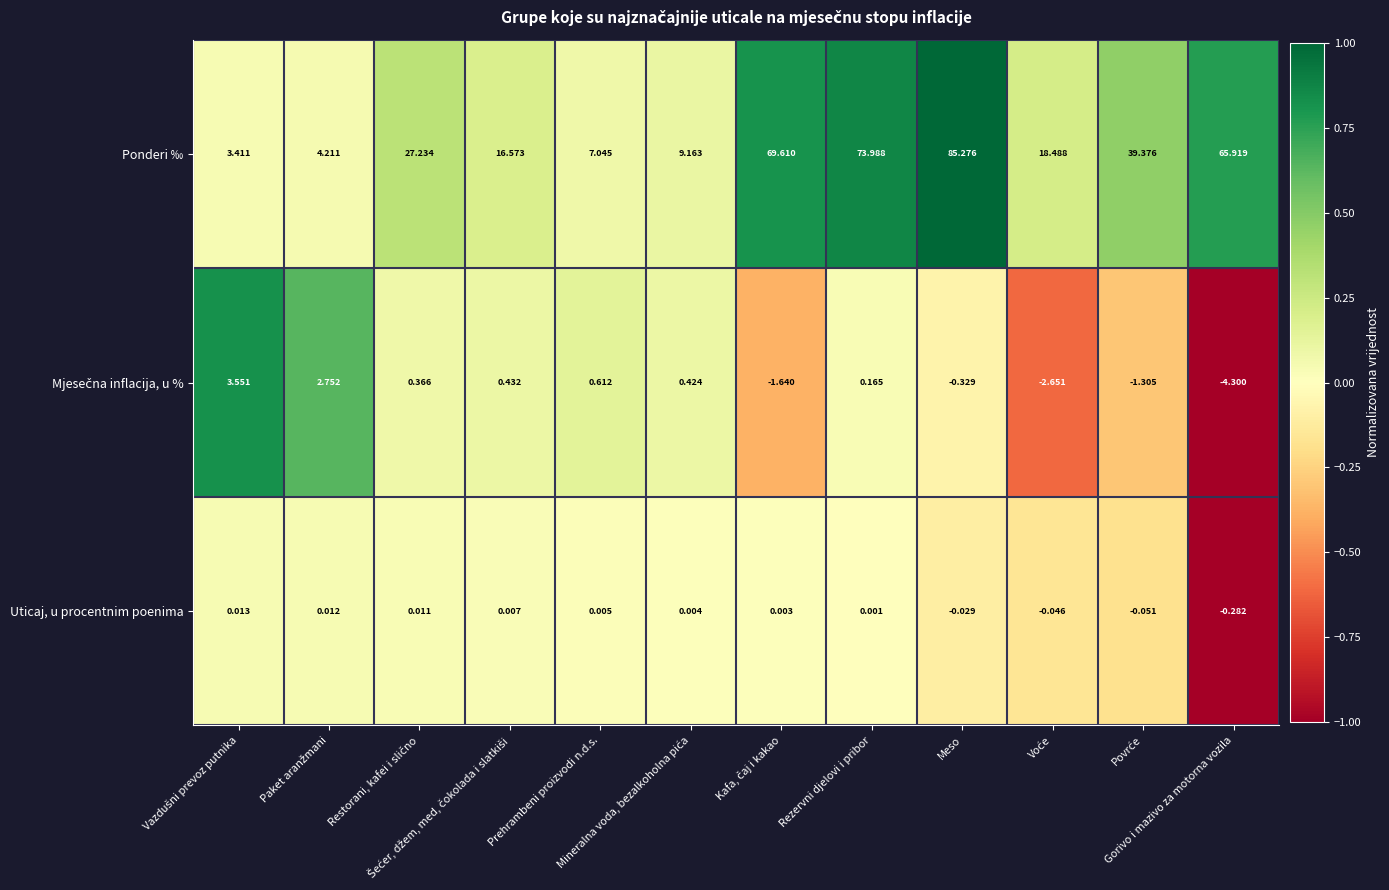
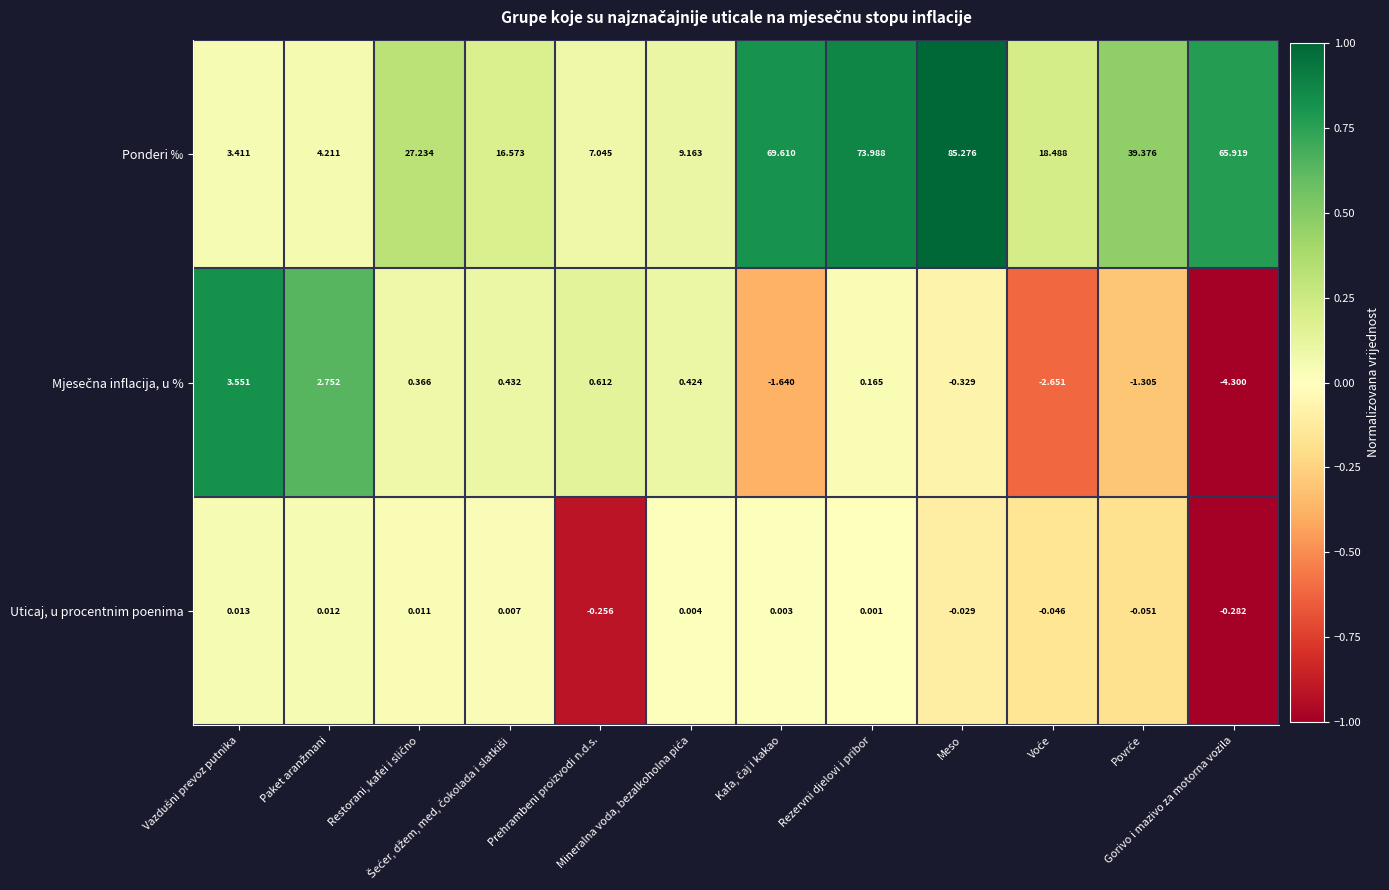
Uticaj, u procentnim poenima, Prehrambeni proizvodi n.d.s.: 0.005 -> -0.256
